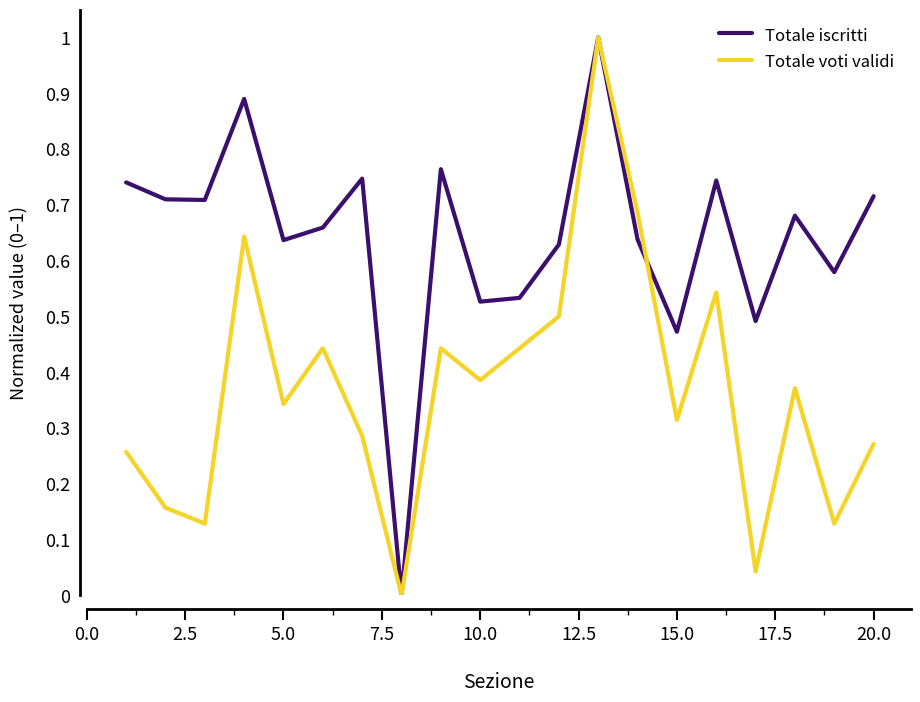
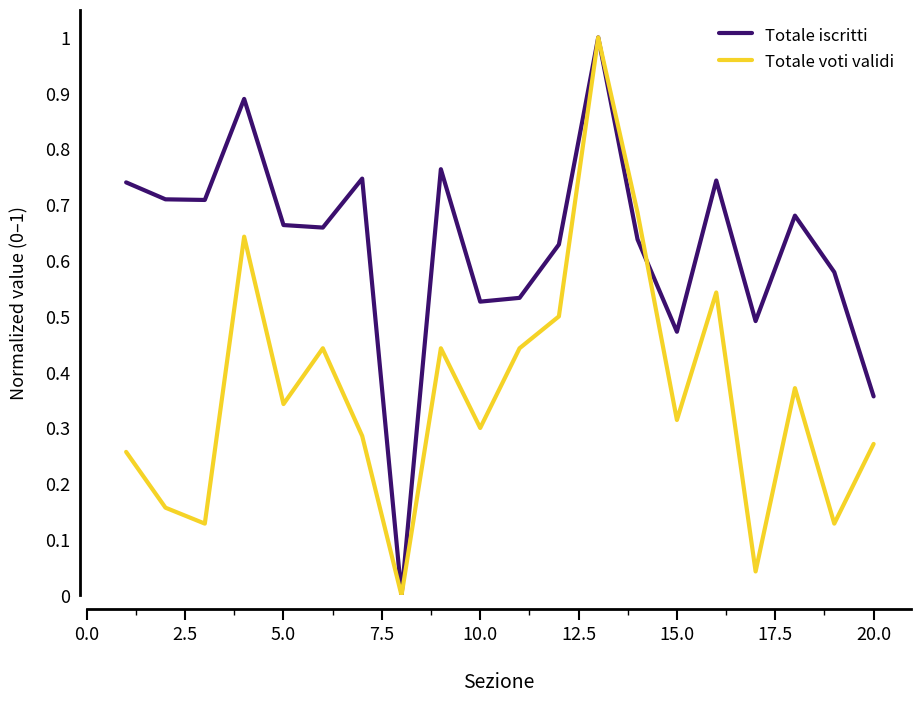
Totale iscritti, 5.0: 0.64 -> 0.66
Totale voti validi, 10.0: 0.39 -> 0.30
Totale iscritti, 20.0: 0.72 -> 0.36
